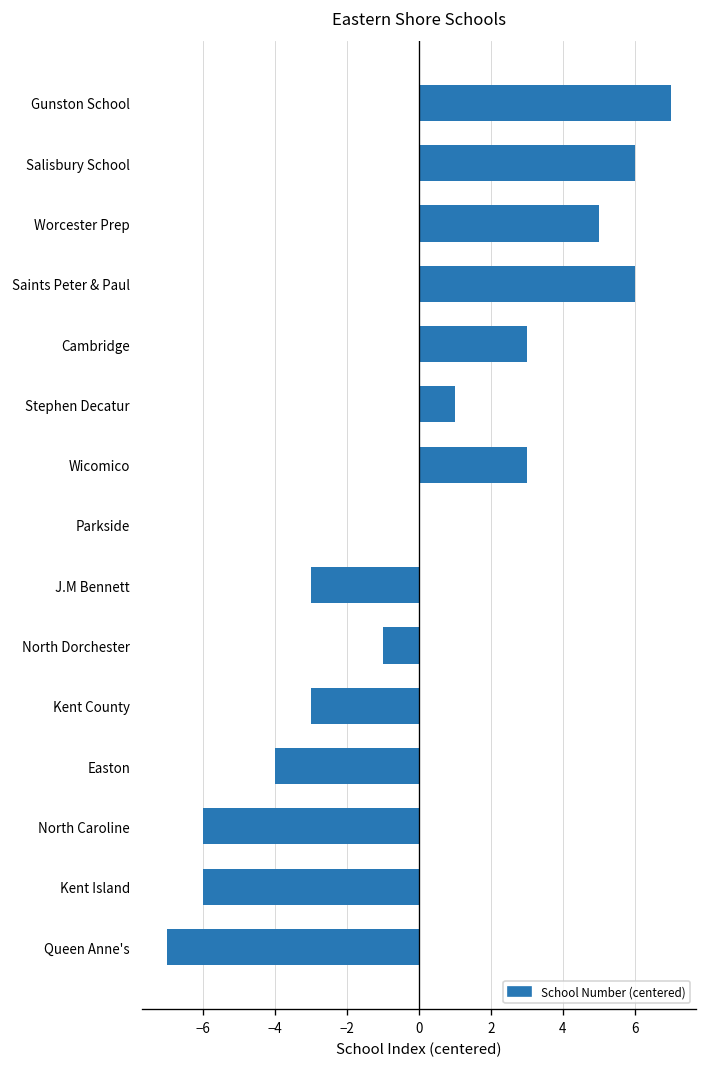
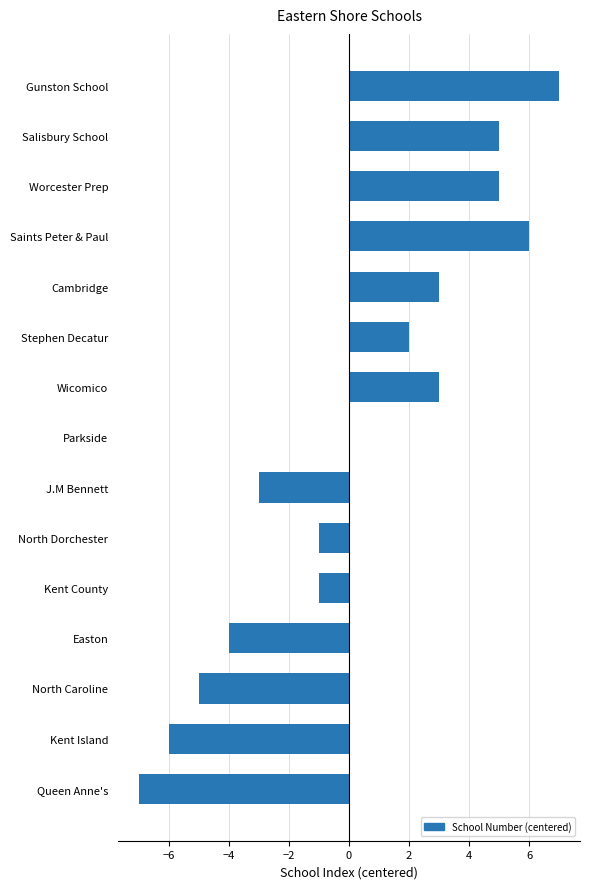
Salisbury School: 6.0 -> 5.0
Stephen Decatur: 1.0 -> 2.0
Kent County: -3.0 -> -1.0
North Caroline: -6.0 -> -5.0
